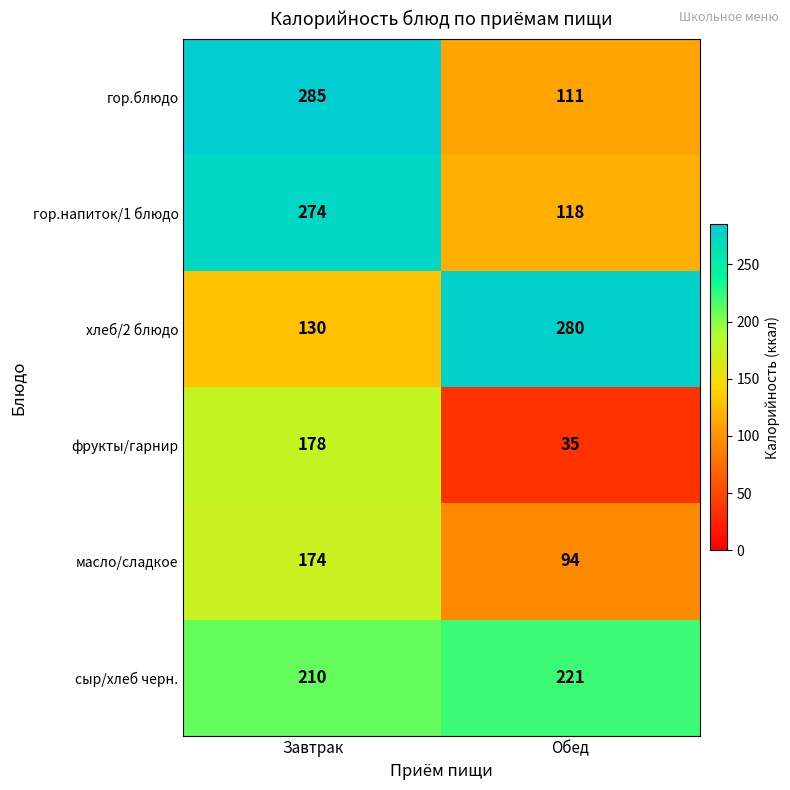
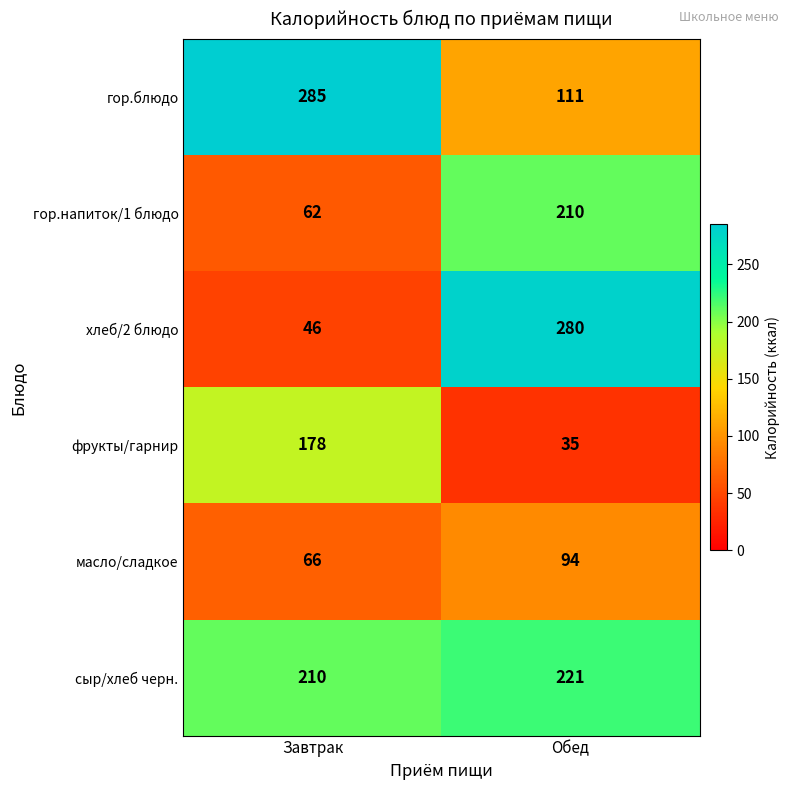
гор.напиток/1 блюдо, Завтрак: 274 -> 62
гор.напиток/1 блюдо, Обед: 118 -> 210
хлеб/2 блюдо, Завтрак: 130 -> 46
масло/сладкое, Завтрак: 174 -> 66
